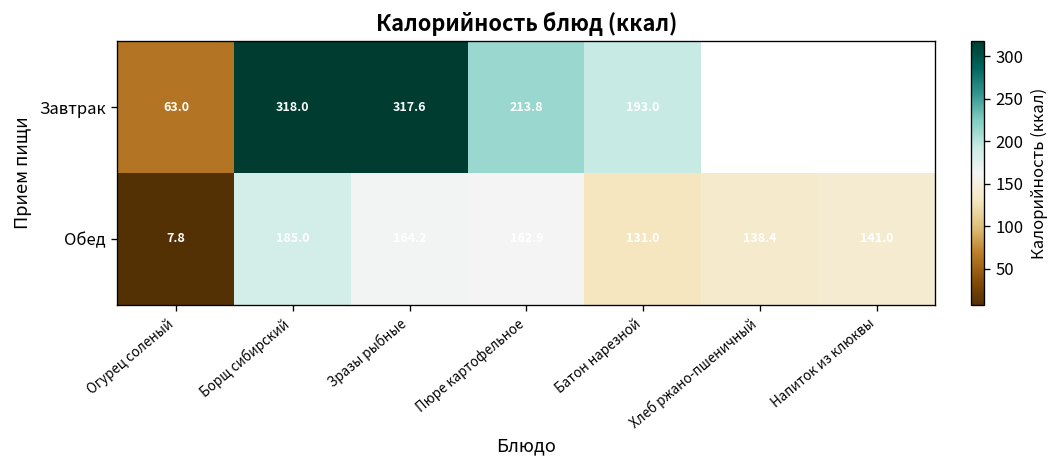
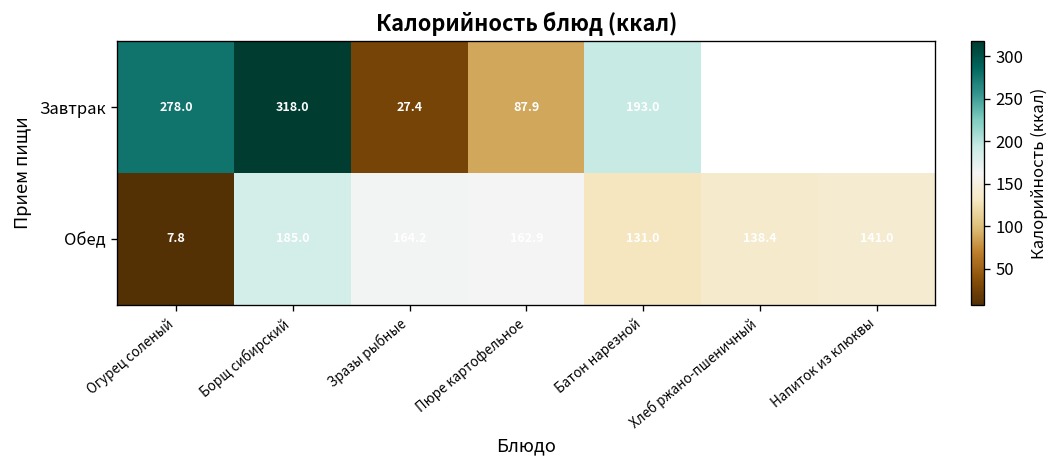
Завтрак, Огурец соленый: 63.0 -> 278.0
Завтрак, Зразы рыбные: 317.6 -> 27.4
Завтрак, Пюре картофельное: 213.8 -> 87.9
